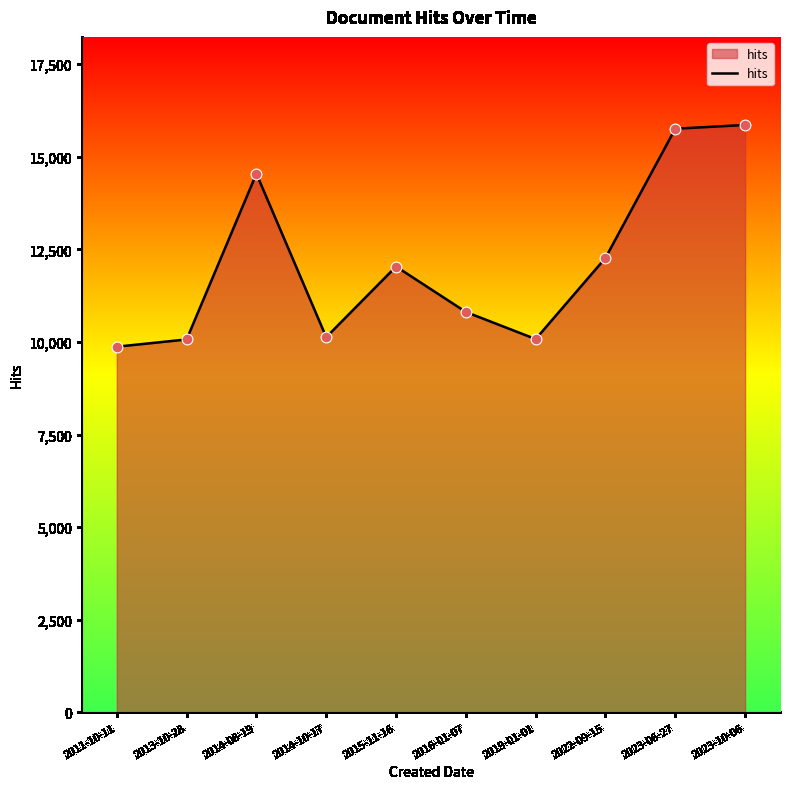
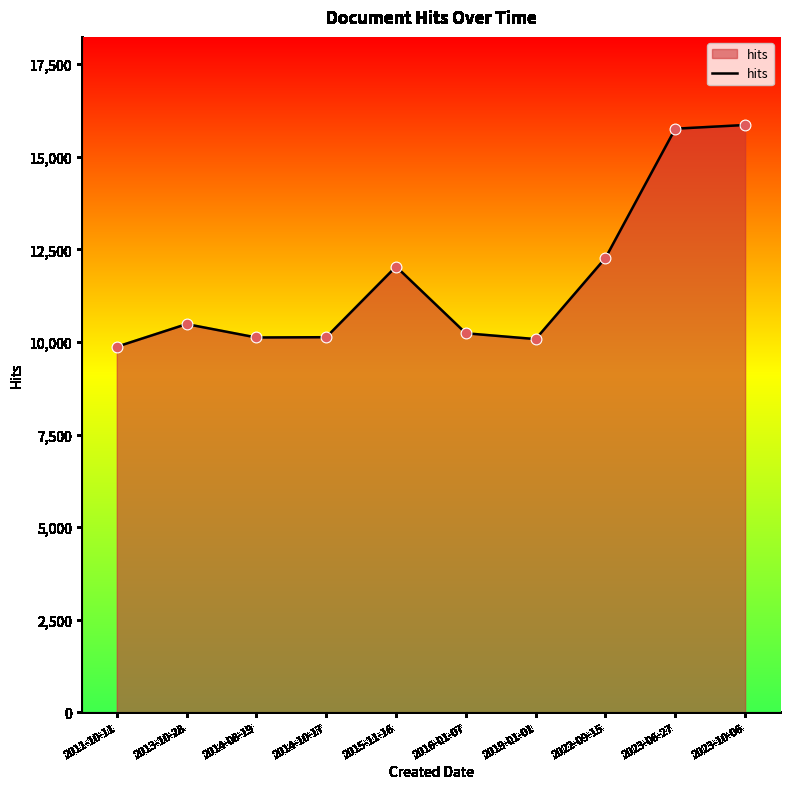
2013-10-28: 10,100 -> 10,500
2014-08-19: 14,500 -> 10,100
2016-01-07: 10,800 -> 10,200
